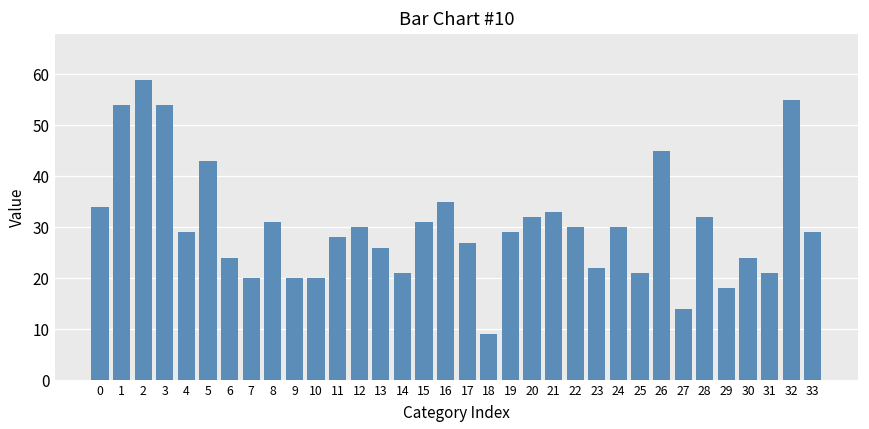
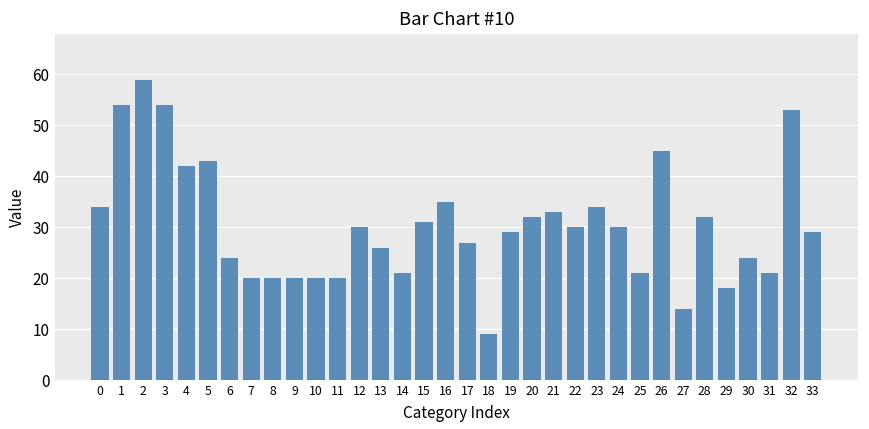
4: 29 -> 42
8: 31 -> 20
11: 28 -> 20
23: 22 -> 34
32: 55 -> 53
